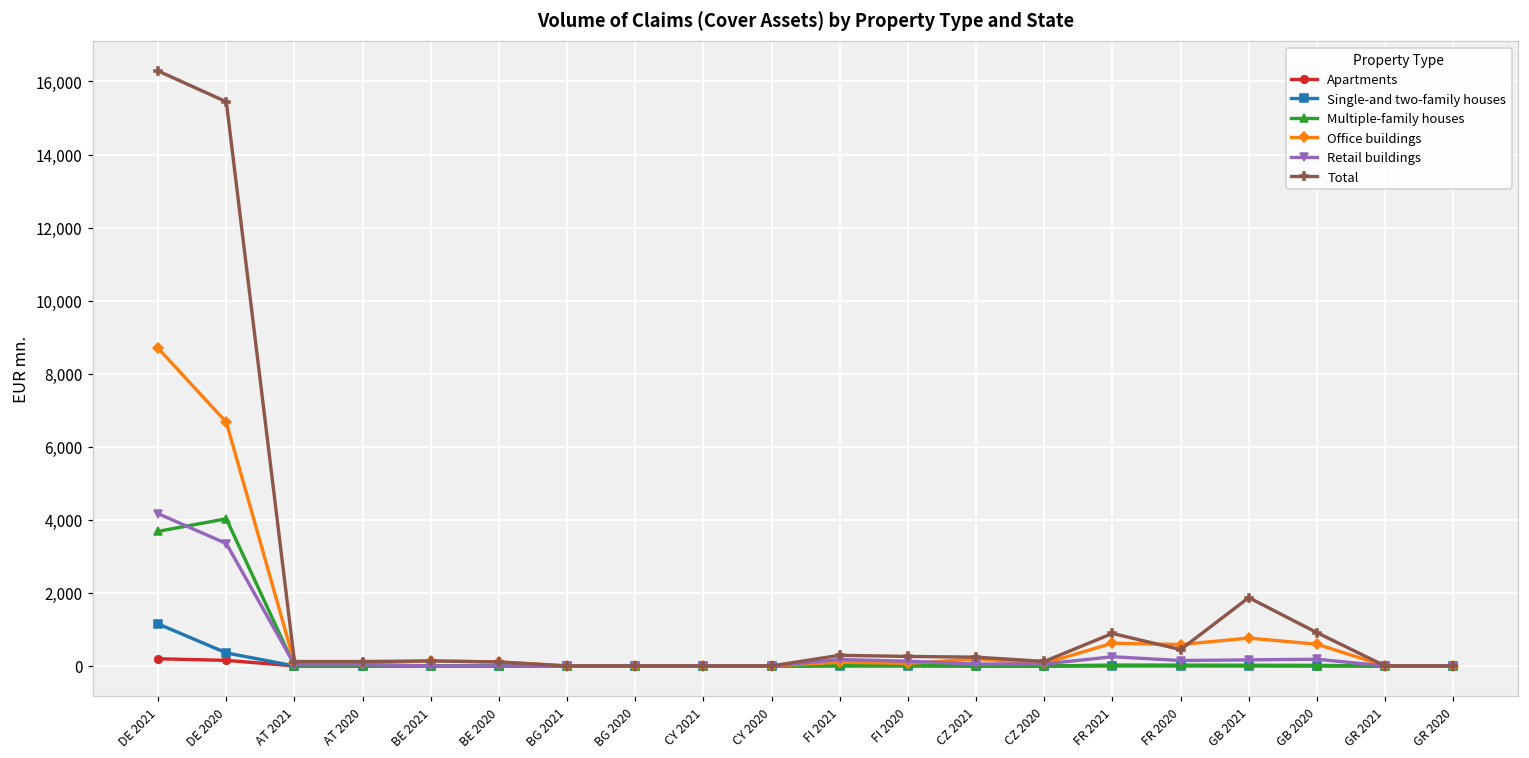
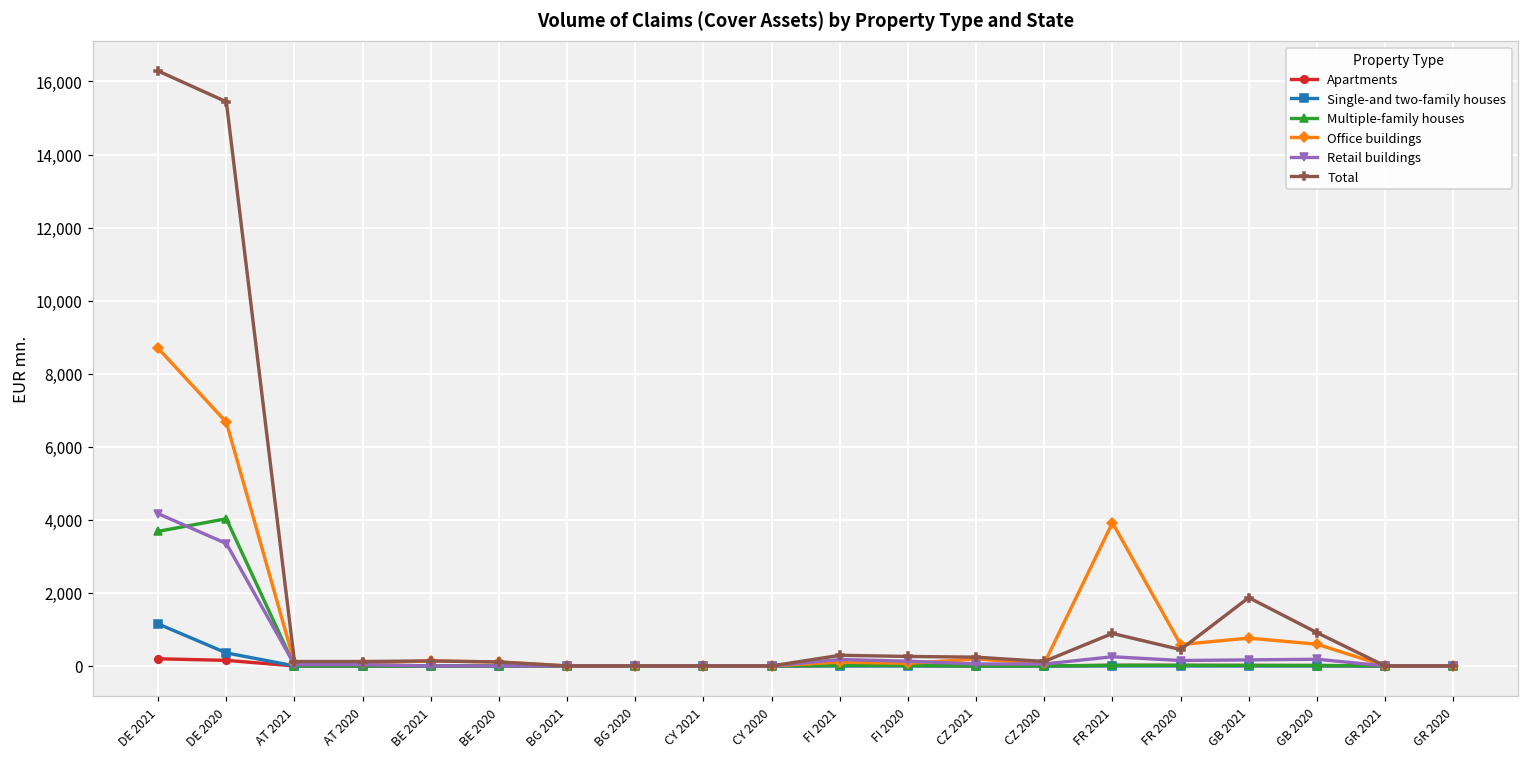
Office buildings, FR 2021: 600 -> 3,900
